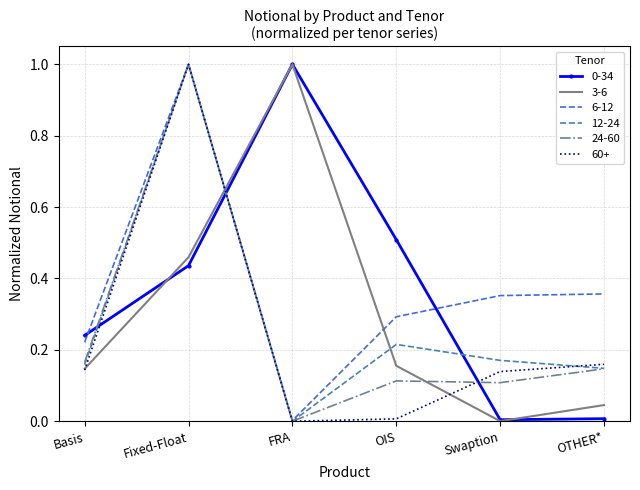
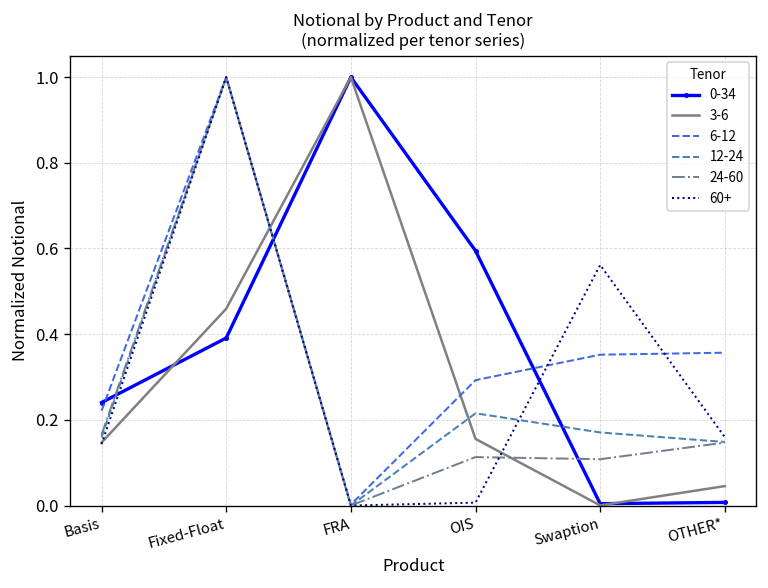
0-34, Fixed-Float: 0.44 -> 0.39
0-34, OIS: 0.51 -> 0.59
60+, Swaption: 0.14 -> 0.56
